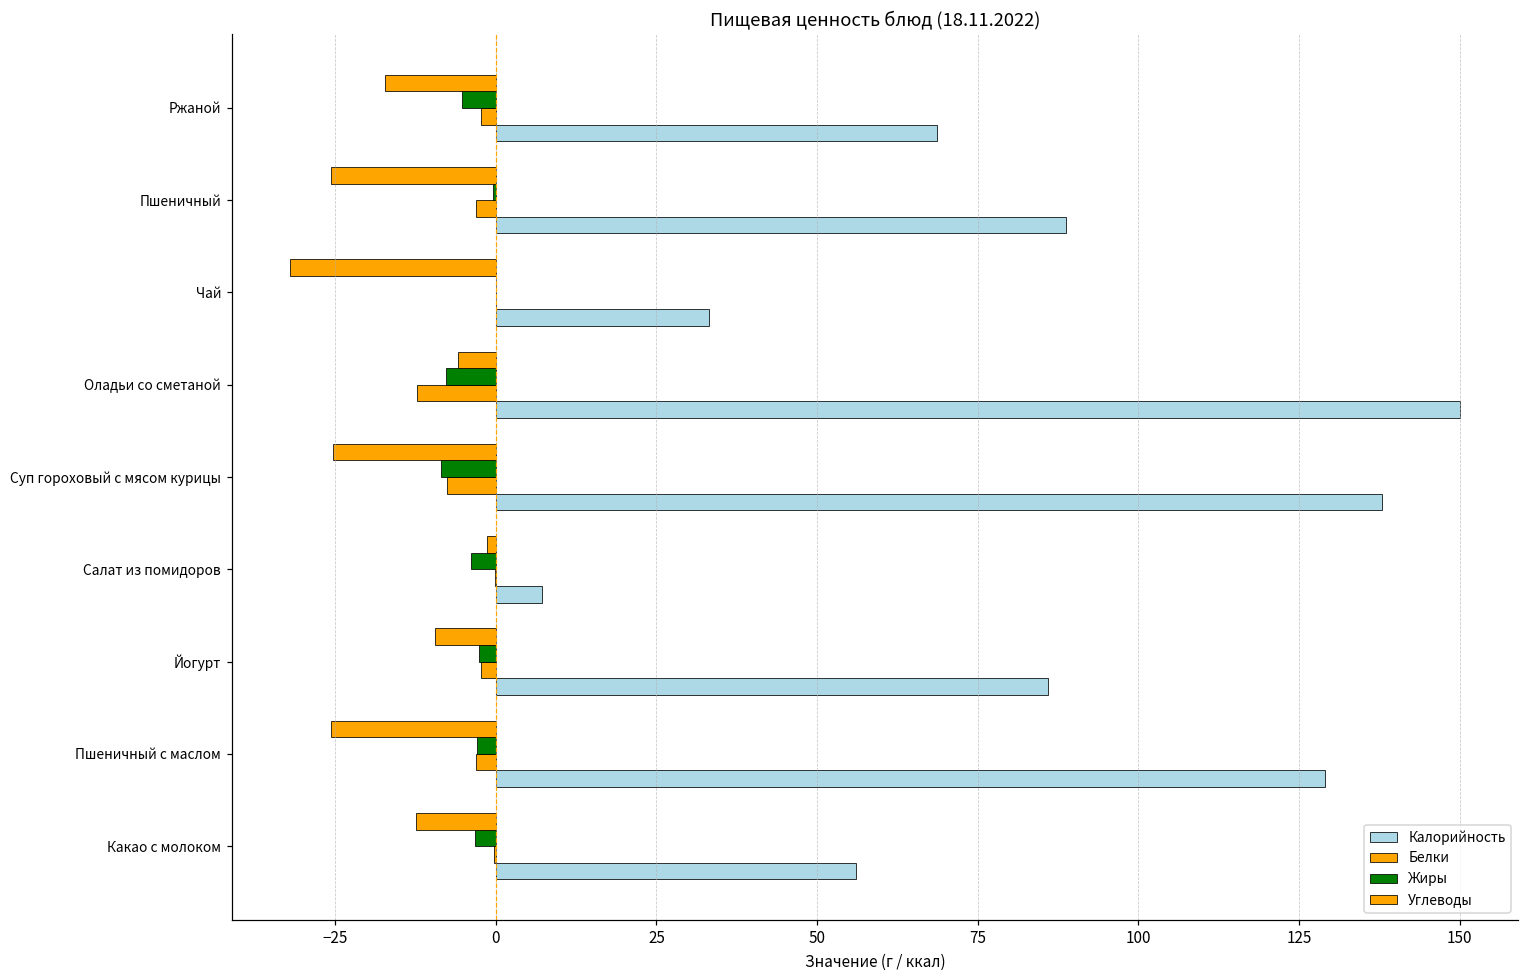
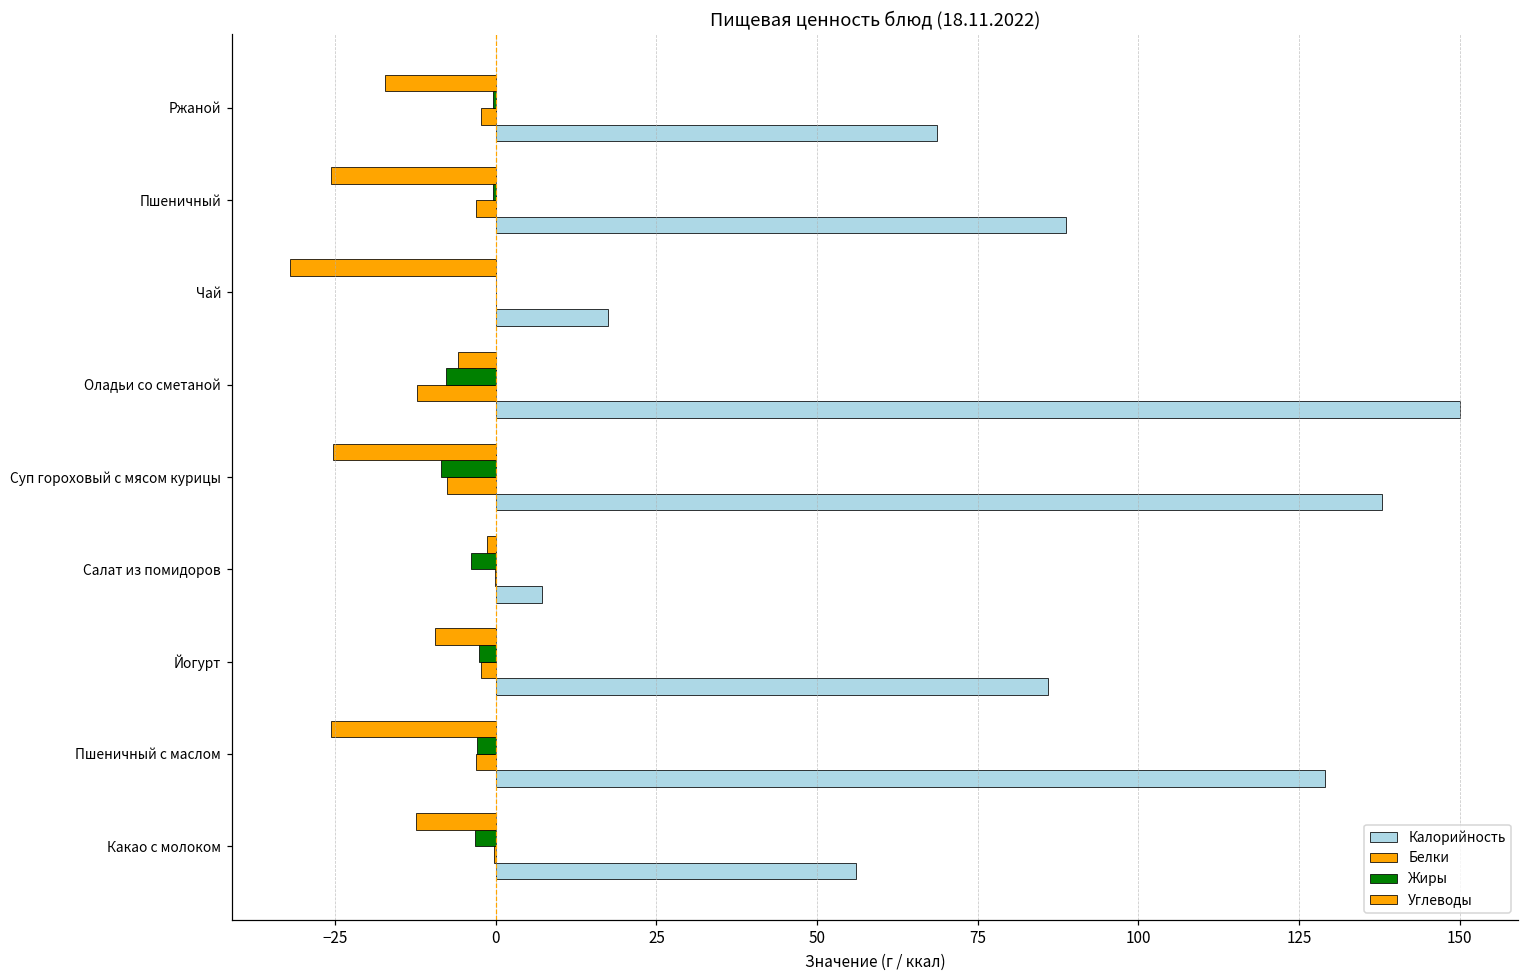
Жиры, Ржаной: -5 -> 0
Калорийность, Чай: 33 -> 18
